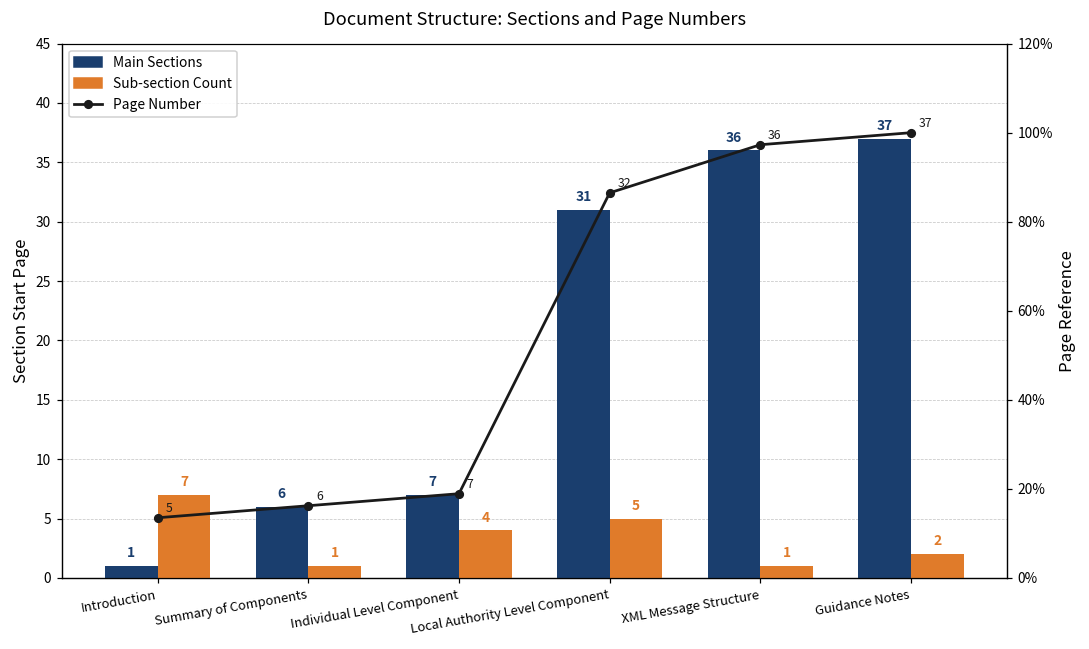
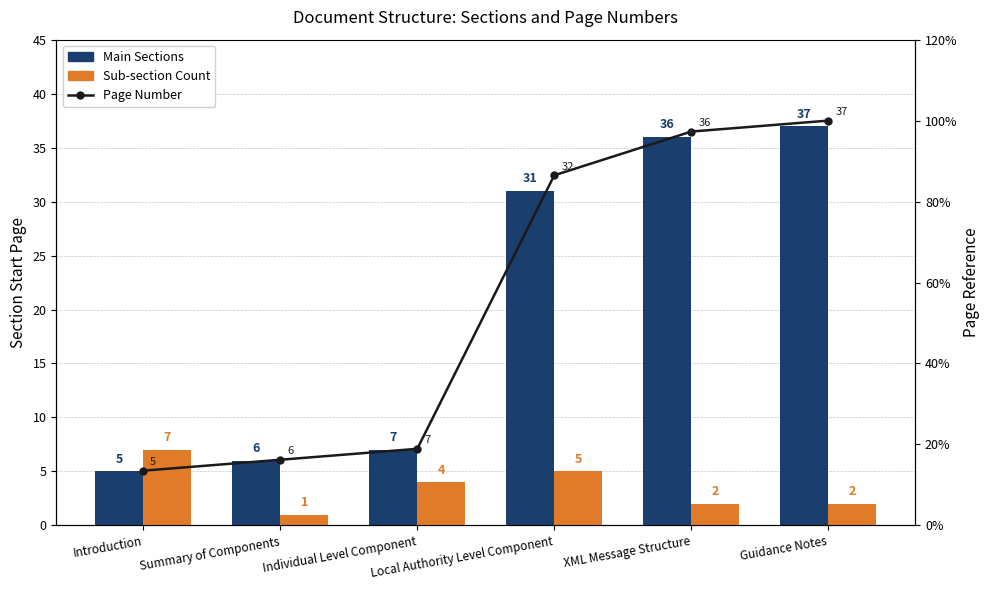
Main Sections, Introduction: 1 -> 5
Sub-section Count, XML Message Structure: 1 -> 2
